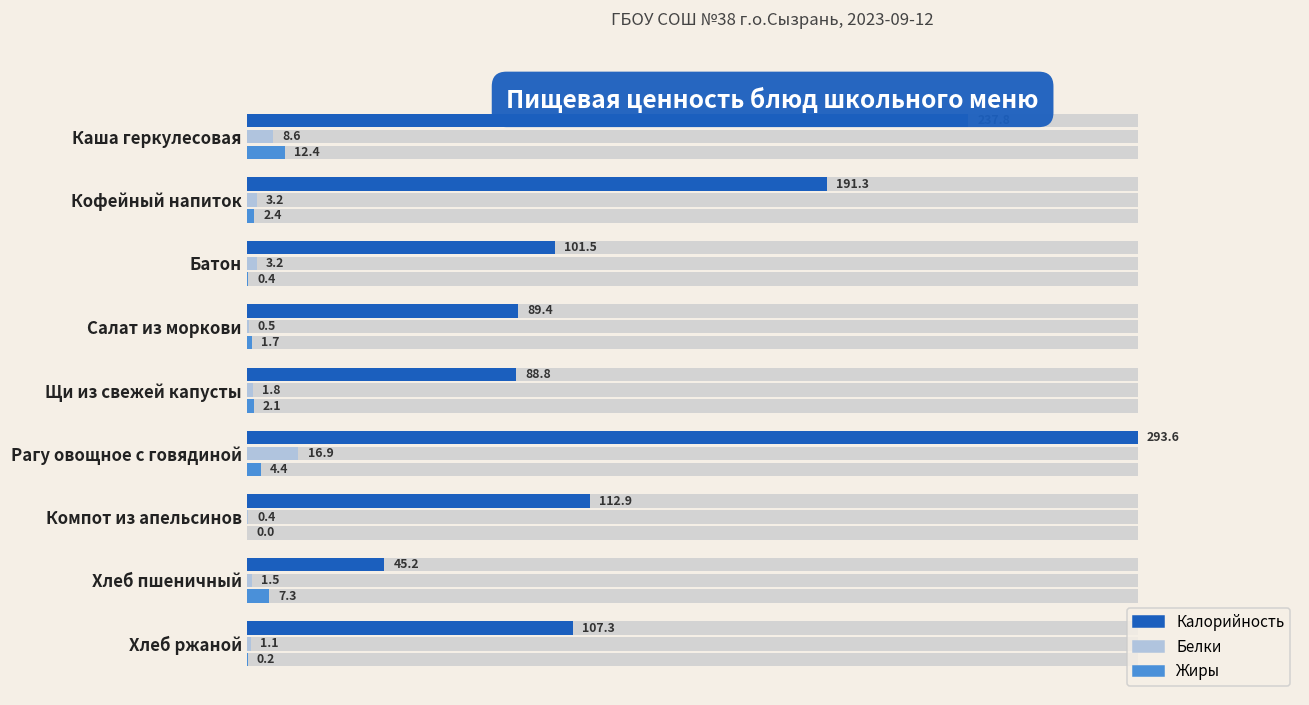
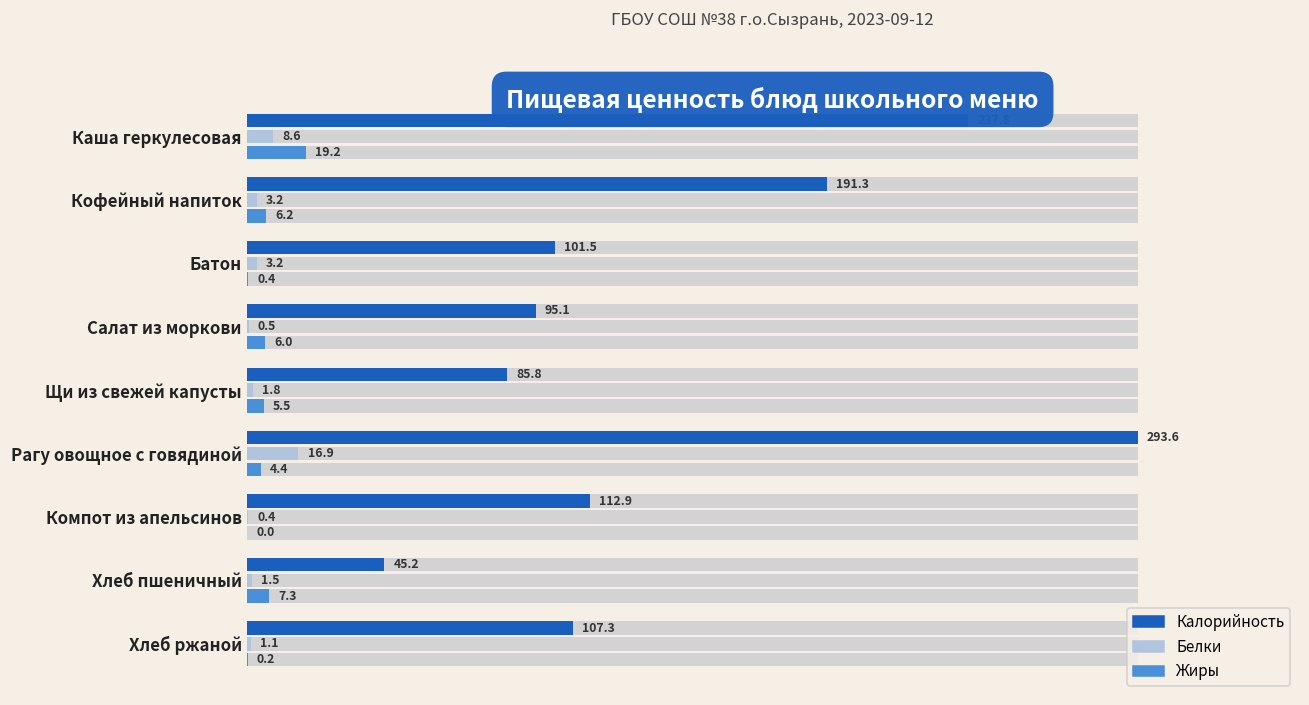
Жиры, Каша геркулесовая: 12.4 -> 19.2
Жиры, Кофейный напиток: 2.4 -> 6.2
Калорийность, Салат из моркови: 89.4 -> 95.1
Жиры, Салат из моркови: 1.7 -> 6.0
Калорийность, Щи из свежей капусты: 88.8 -> 85.8
Жиры, Щи из свежей капусты: 2.1 -> 5.5
